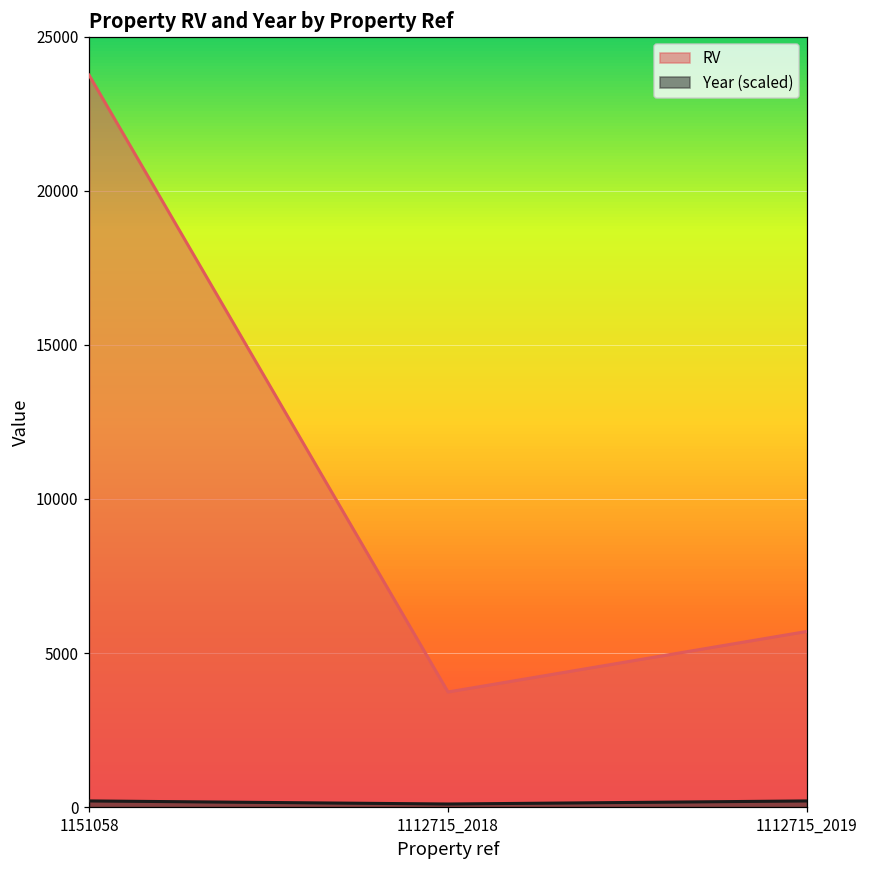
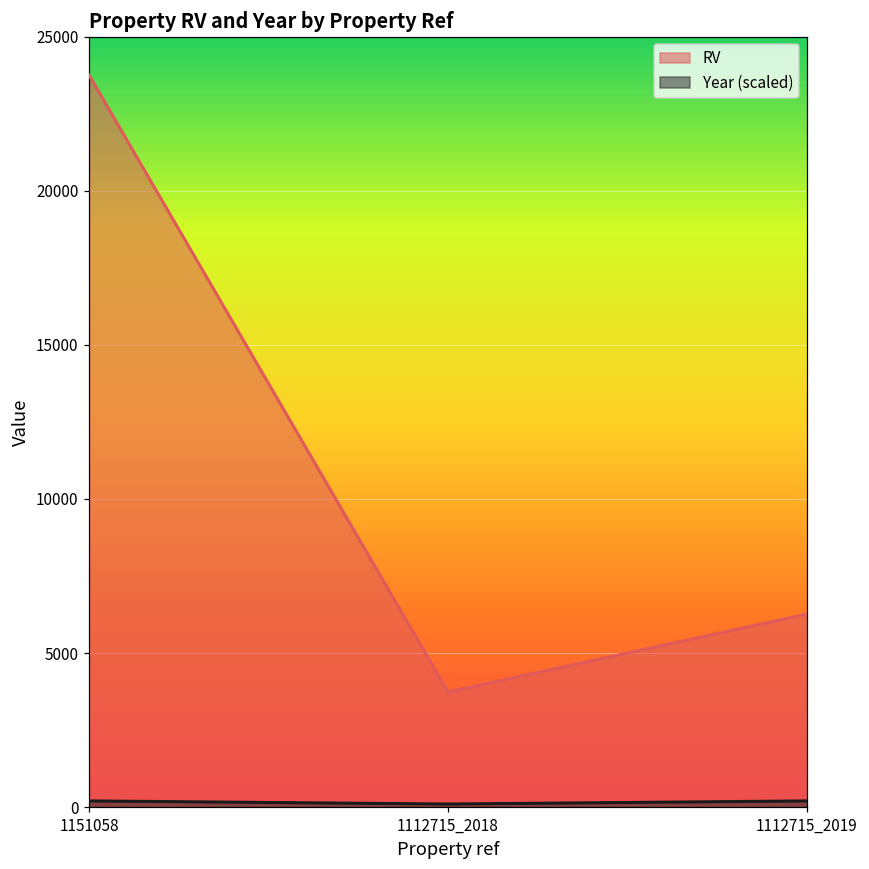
RV, 1112715_2019: 5700 -> 6300
